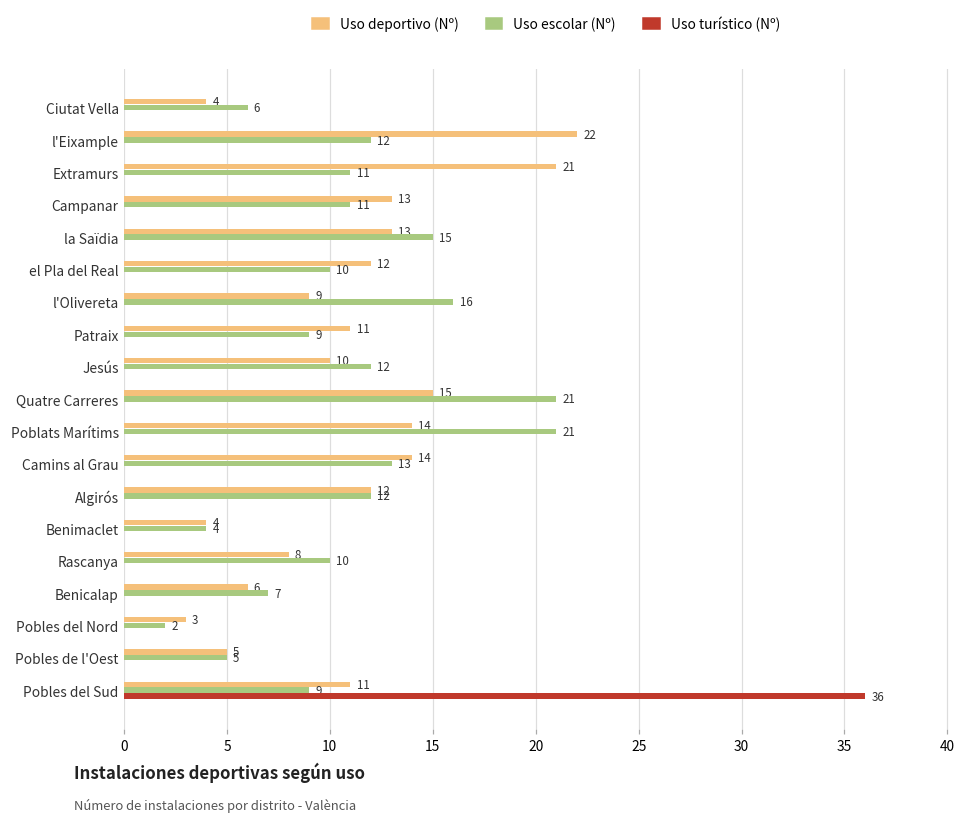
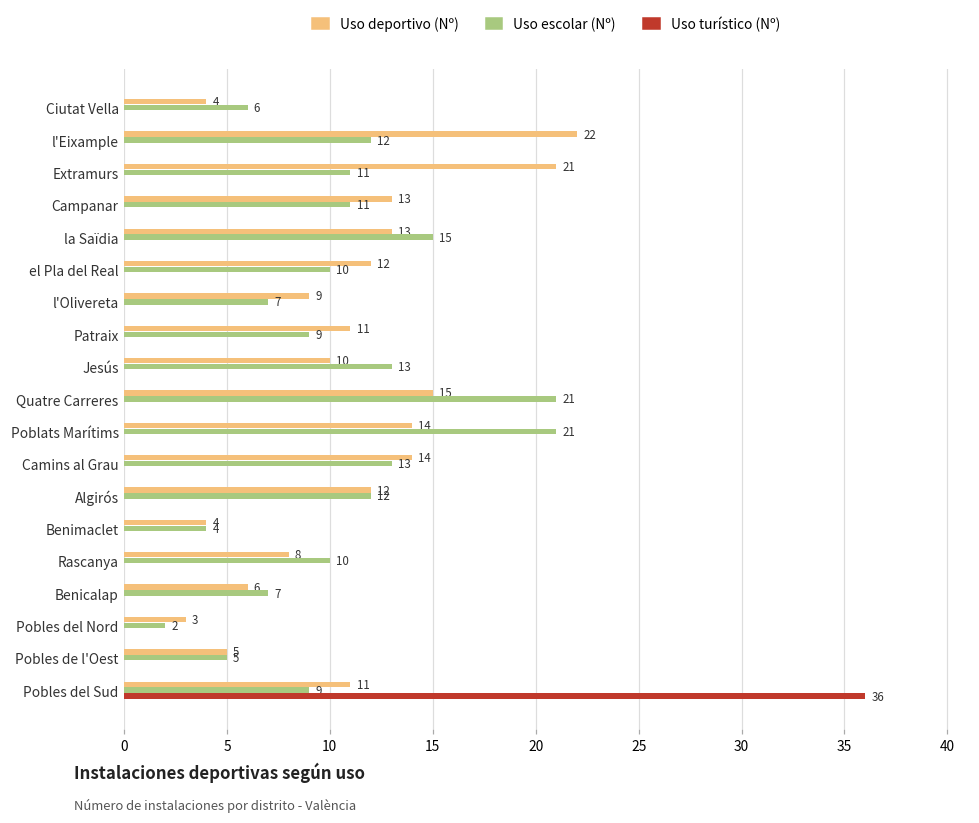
Uso escolar (Nº), l'Olivereta: 16 -> 7
Uso escolar (Nº), Jesús: 12 -> 13
